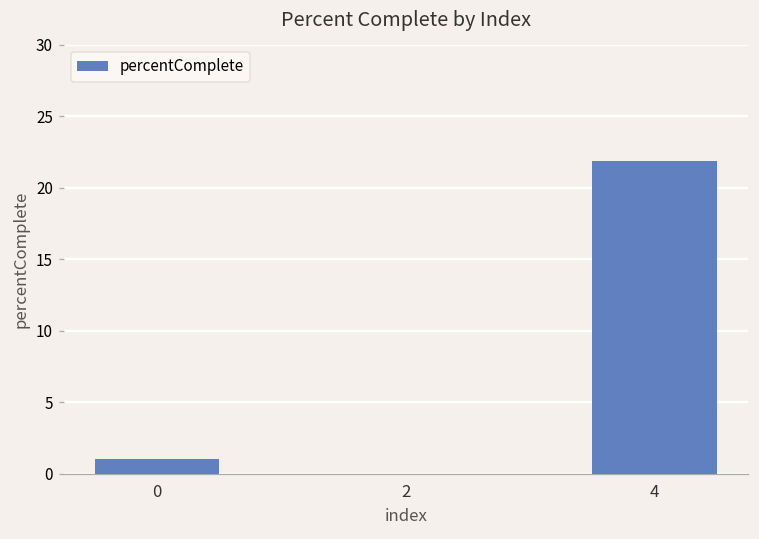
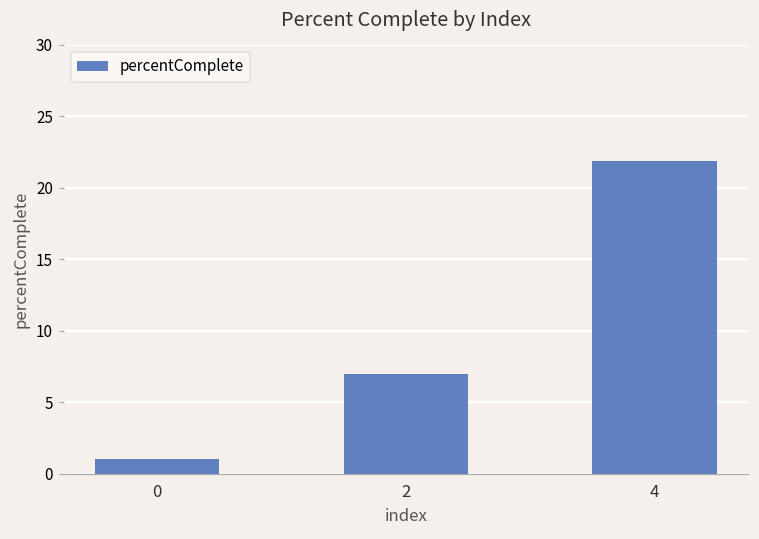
2: 0 -> 7
